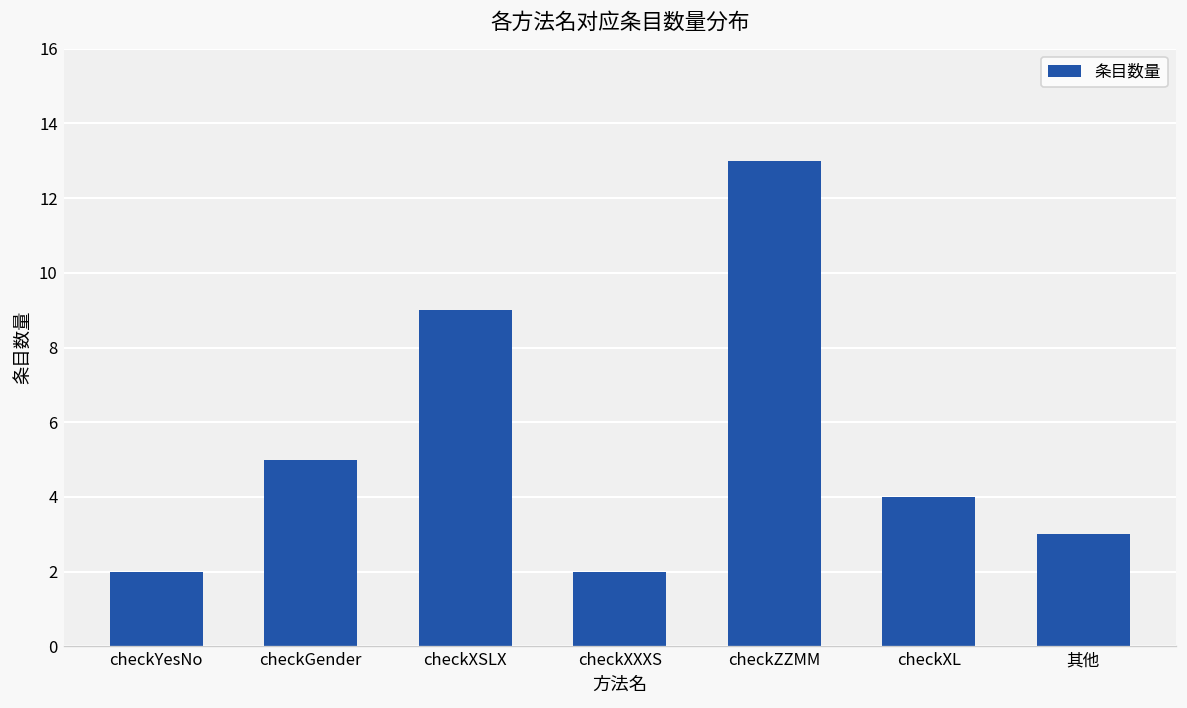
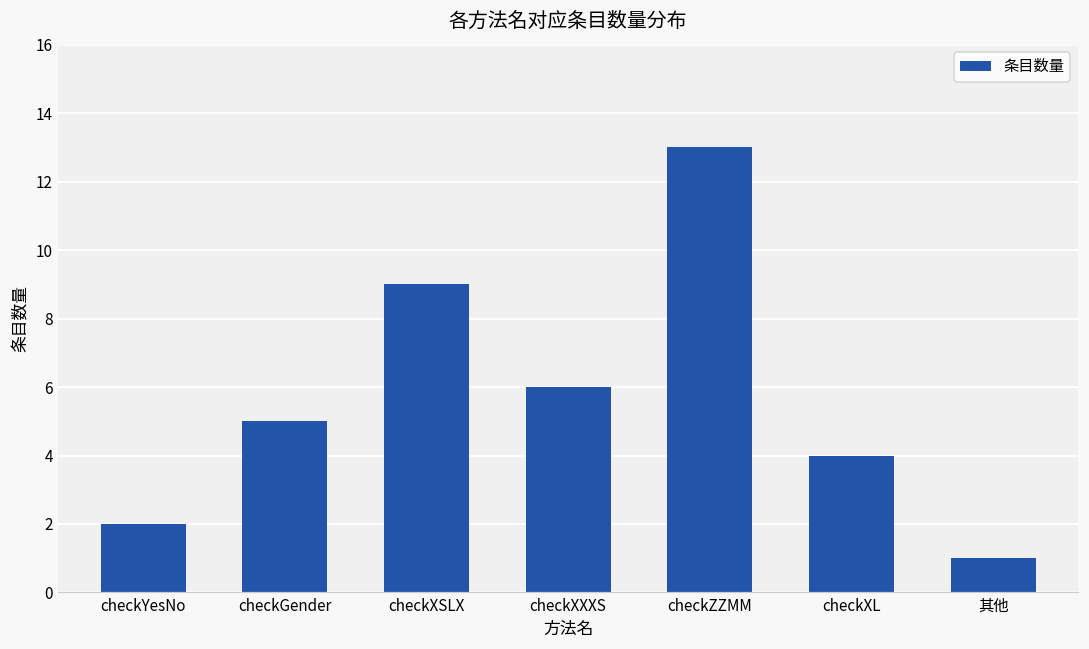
checkXXXS: 2 -> 6
其他: 3 -> 1
